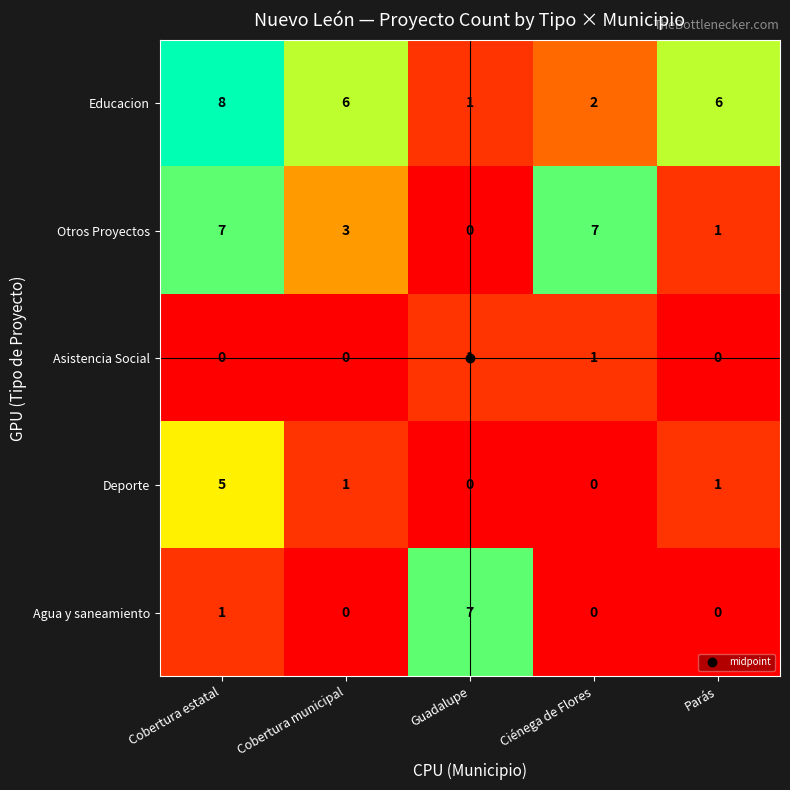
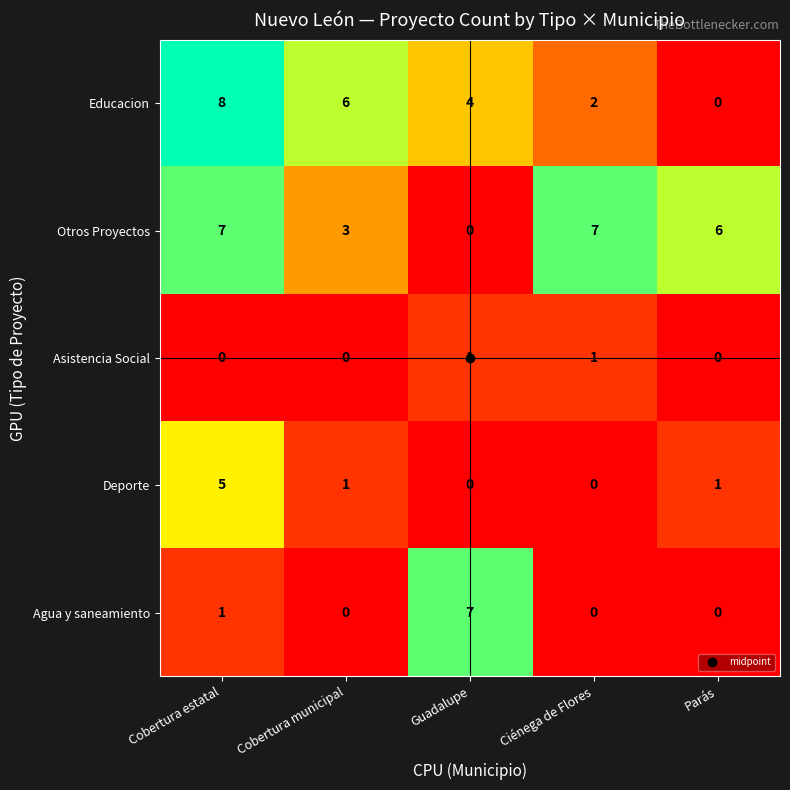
Educacion, Guadalupe: 1 -> 4
Educacion, Parás: 6 -> 0
Otros Proyectos, Parás: 1 -> 6
